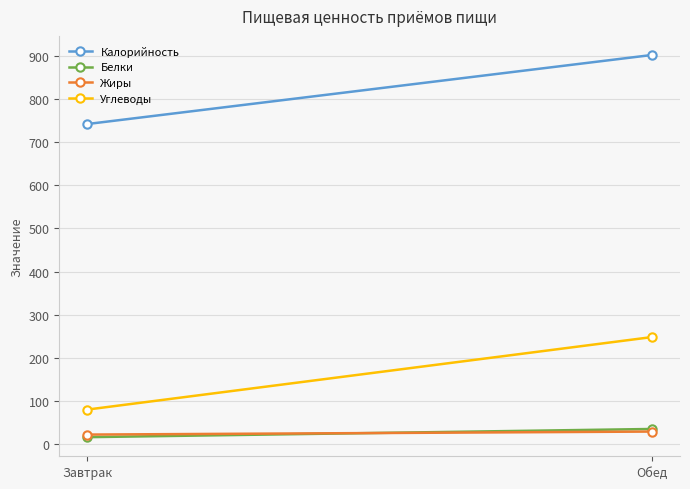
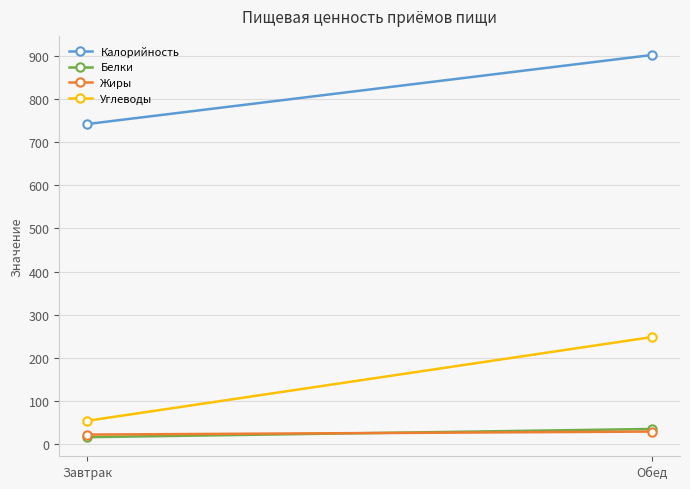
Углеводы, Завтрак: 80 -> 50
